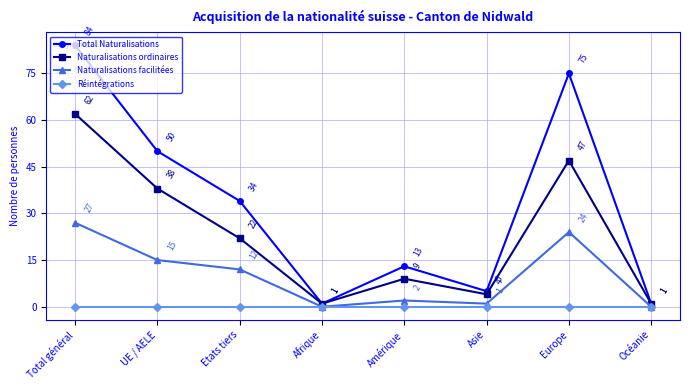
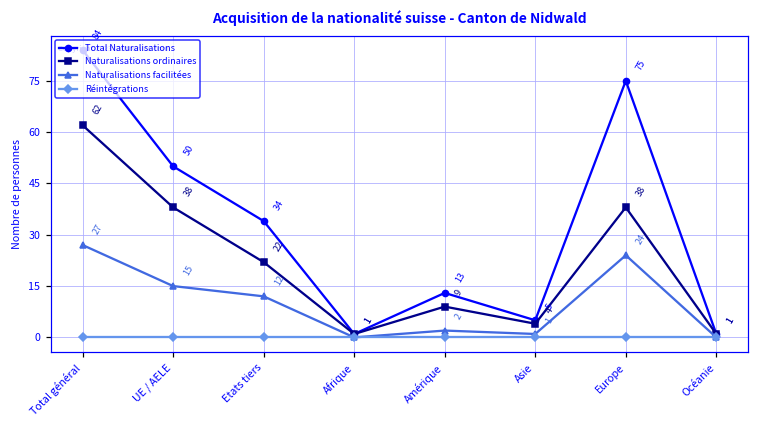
Naturalisations ordinaires, Europe: 47 -> 38
